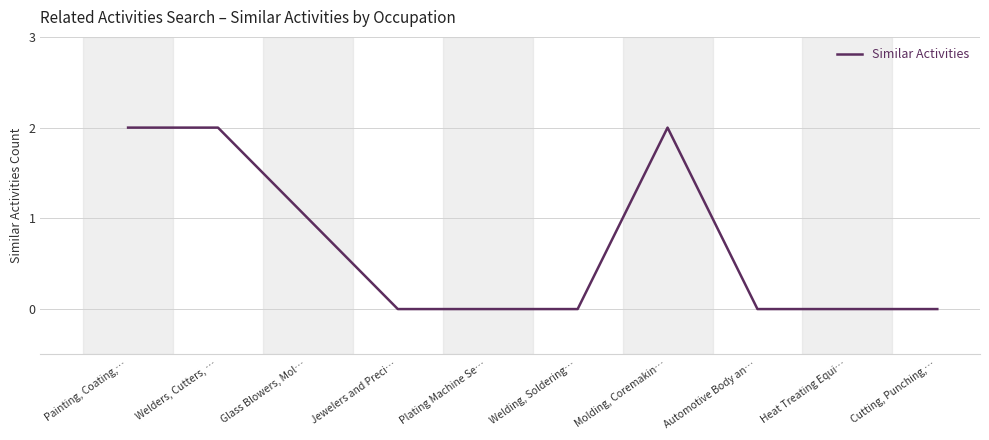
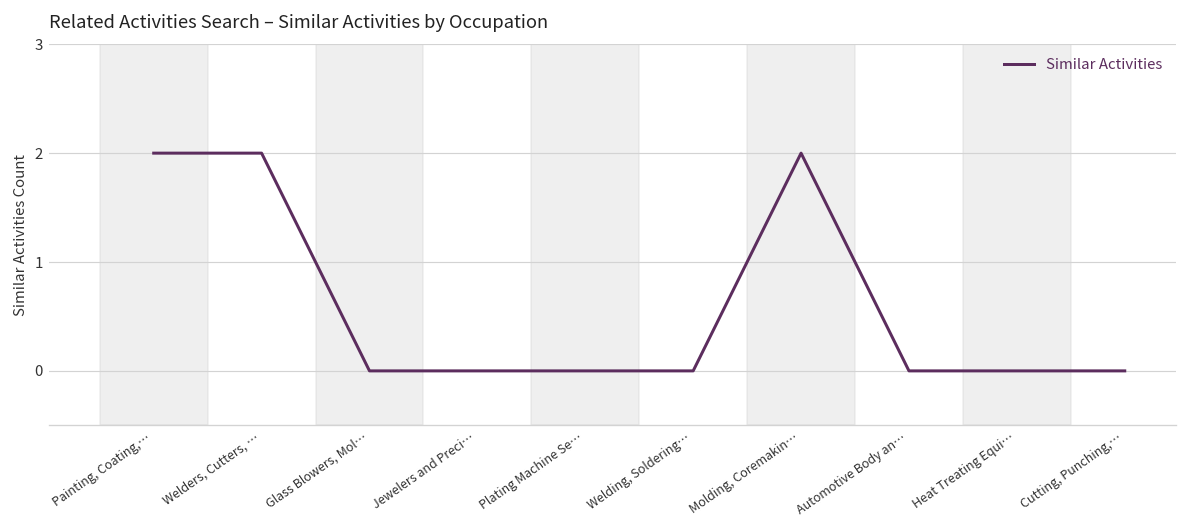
Glass Blowers, Mol…: 1 -> 0
